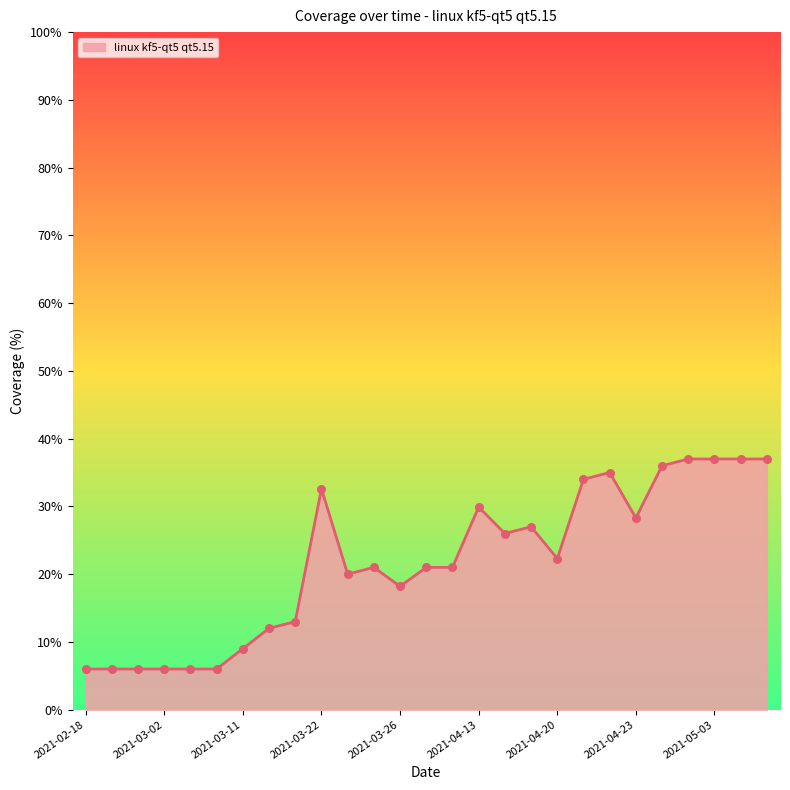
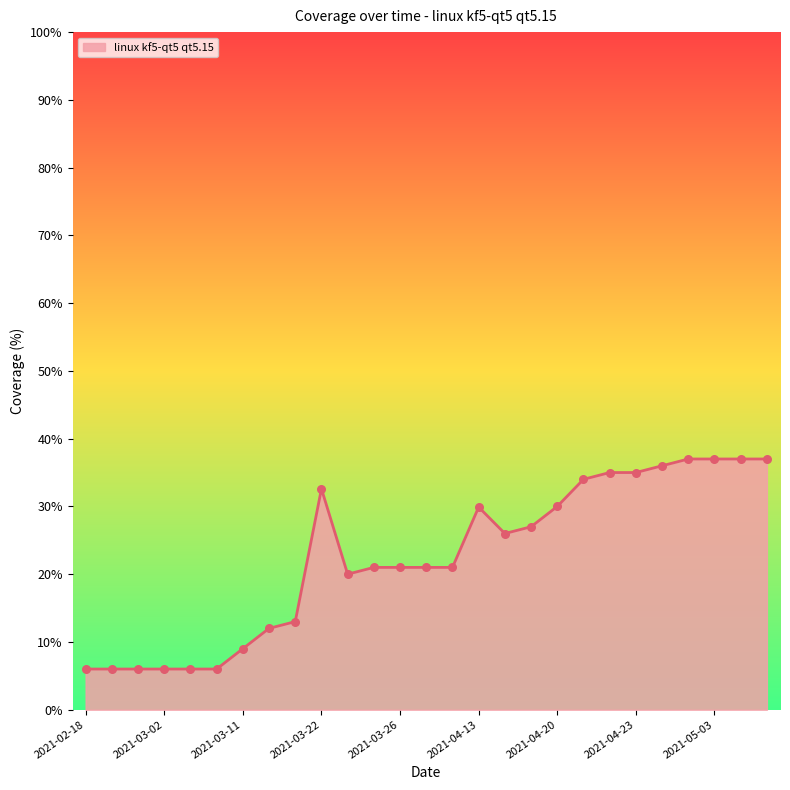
2021-03-26: 18% -> 21%
2021-04-20: 22% -> 30%
2021-04-23: 28% -> 35%
